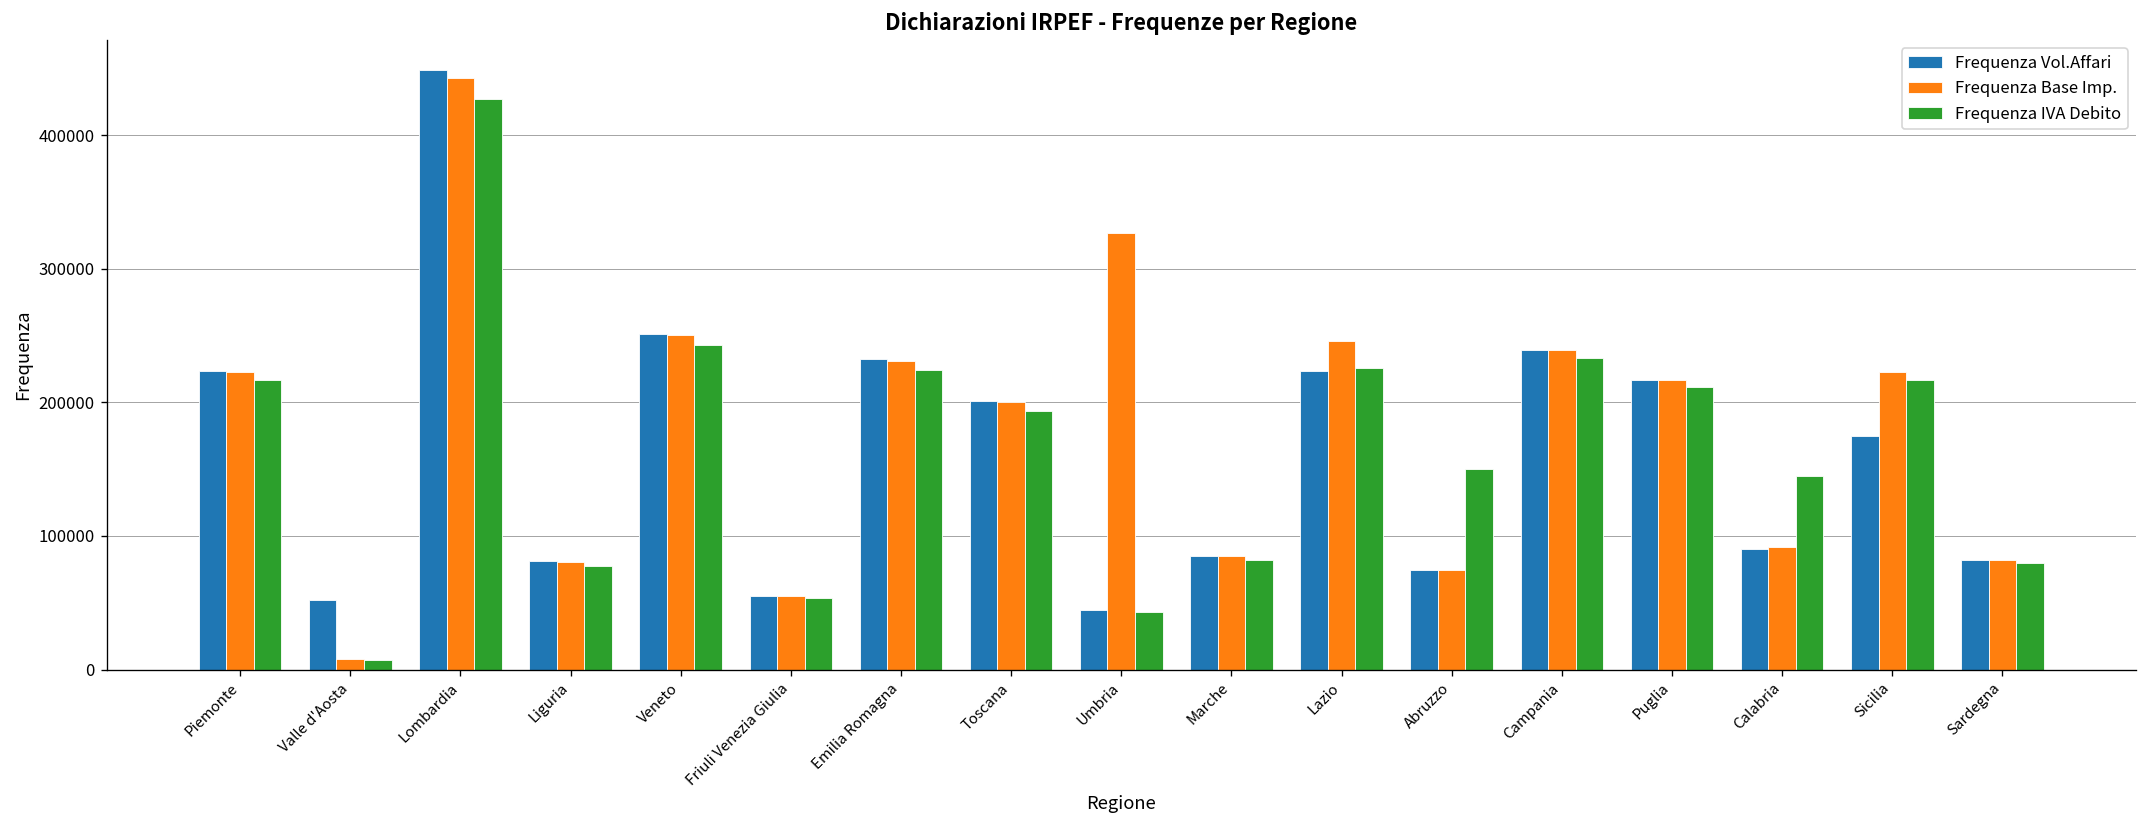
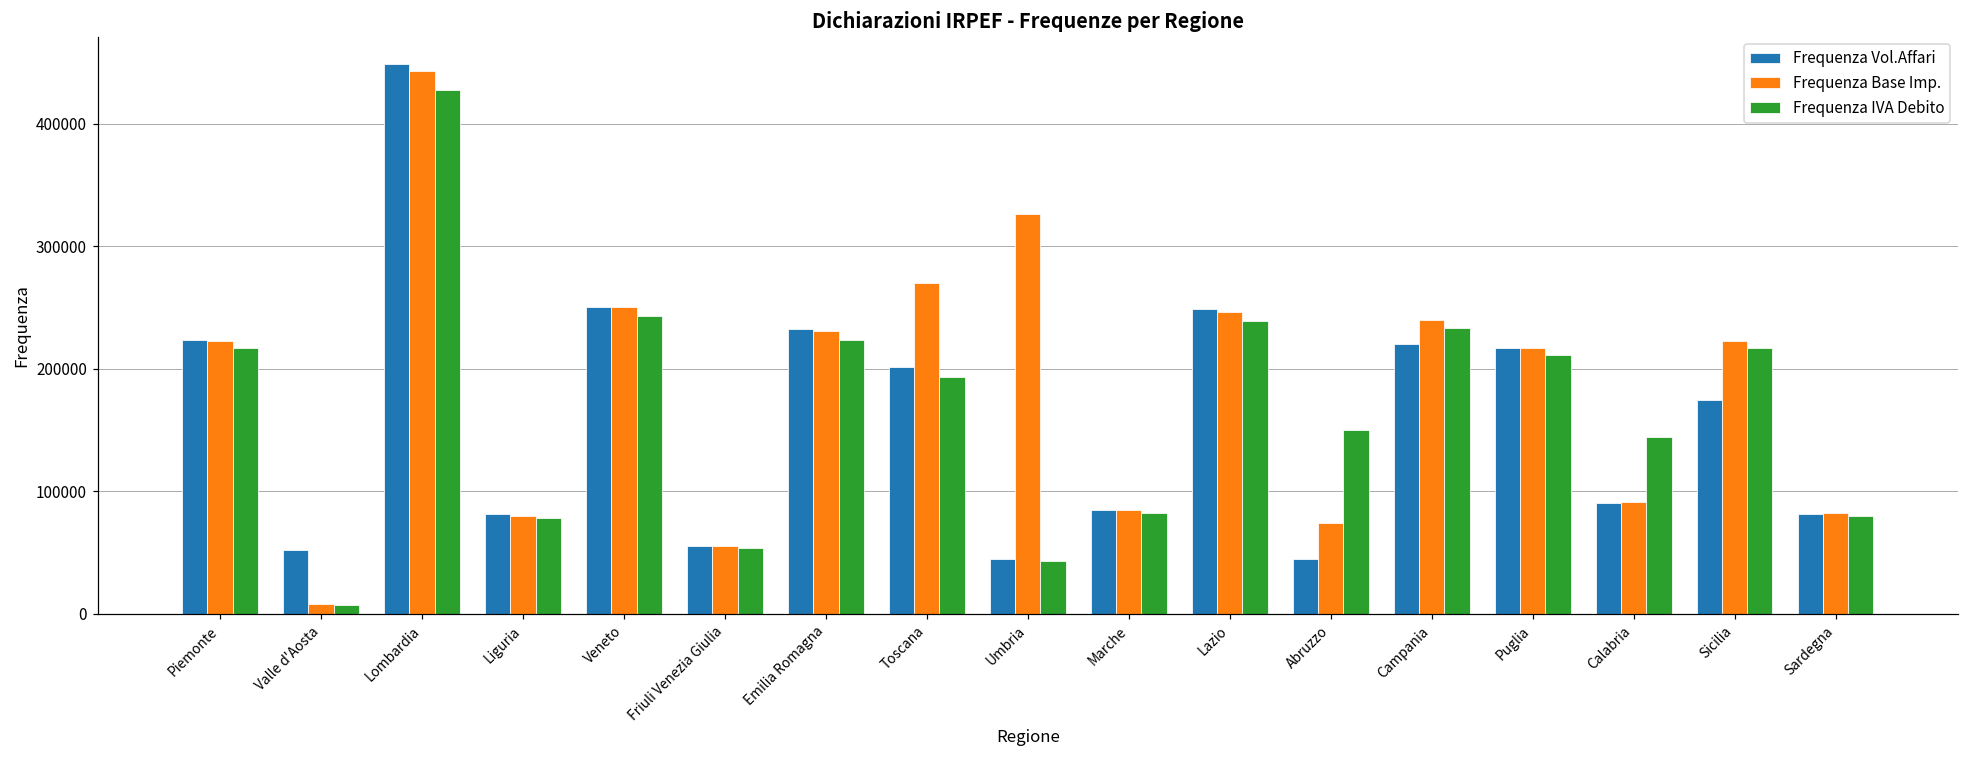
Frequenza Base Imp., Toscana: 200000 -> 270000
Frequenza Vol.Affari, Lazio: 224000 -> 249000
Frequenza IVA Debito, Lazio: 226000 -> 239000
Frequenza Vol.Affari, Abruzzo: 75000 -> 45000
Frequenza Vol.Affari, Campania: 239000 -> 221000
